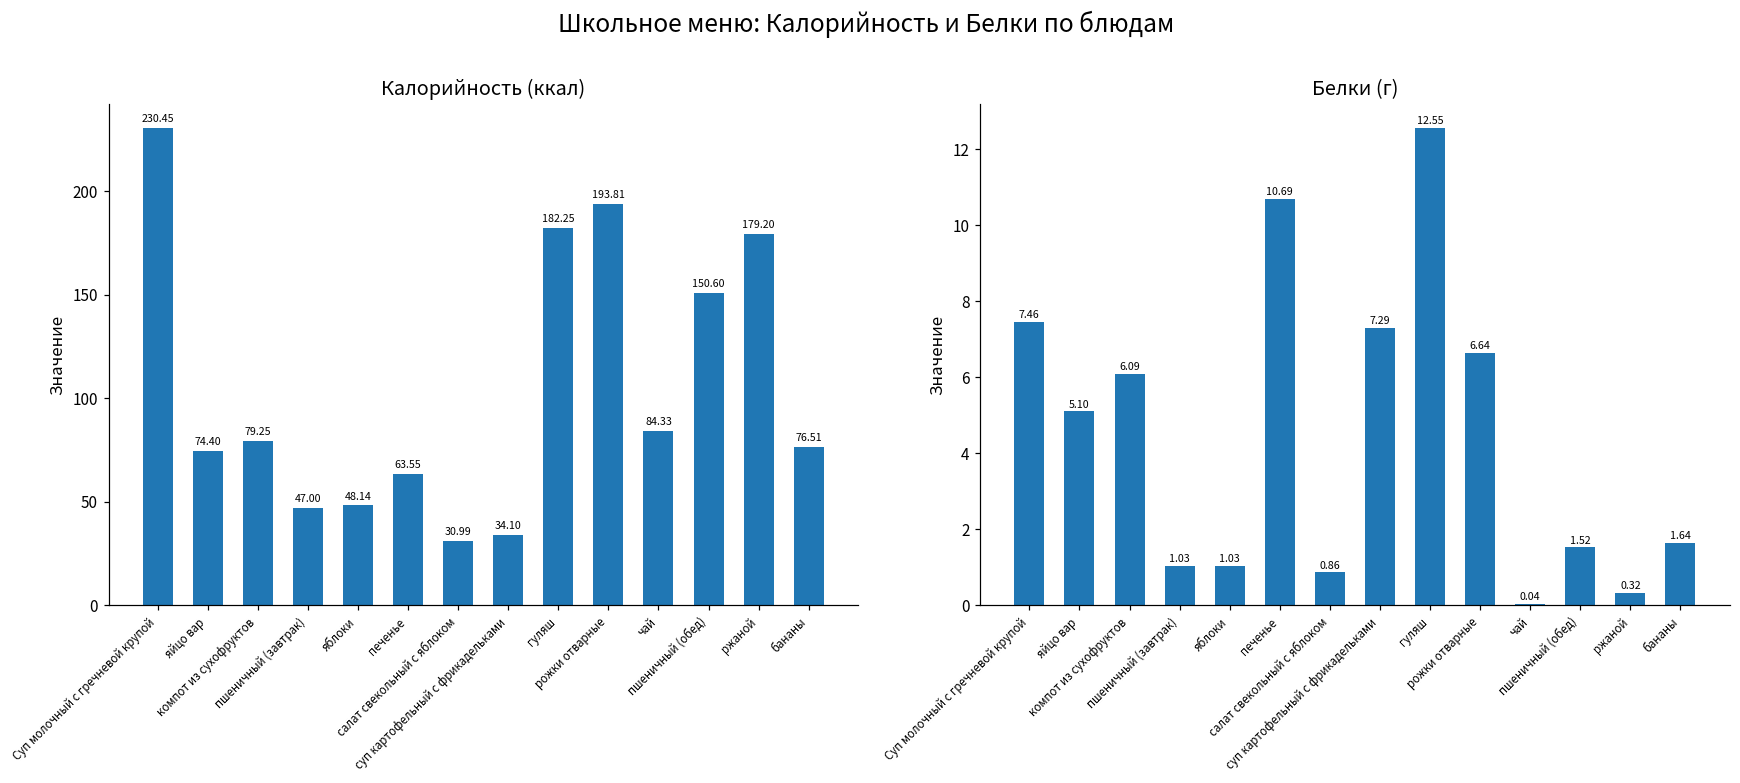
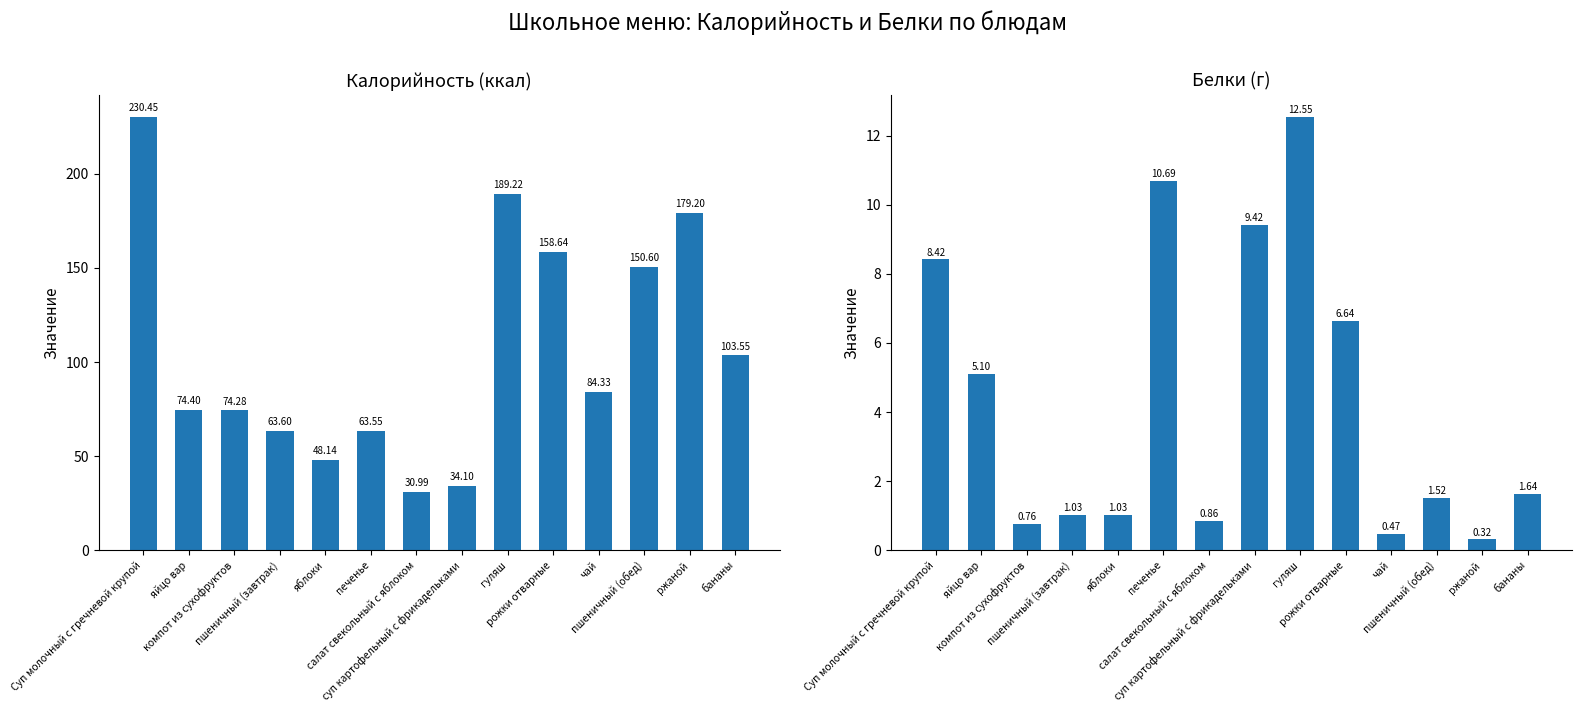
Калорийность (ккал), компот из сухофруктов: 79.25 -> 74.28
Калорийность (ккал), пшеничный (завтрак): 47.00 -> 63.60
Калорийность (ккал), гуляш: 182.25 -> 189.22
Калорийность (ккал), рожки отварные: 193.81 -> 158.64
Калорийность (ккал), бананы: 76.51 -> 103.55
Белки (г), Суп молочный с гречневой крупой: 7.46 -> 8.42
Белки (г), компот из сухофруктов: 6.09 -> 0.76
Белки (г), суп картофельный с фрикадельками: 7.29 -> 9.42
Белки (г), чай: 0.04 -> 0.47
